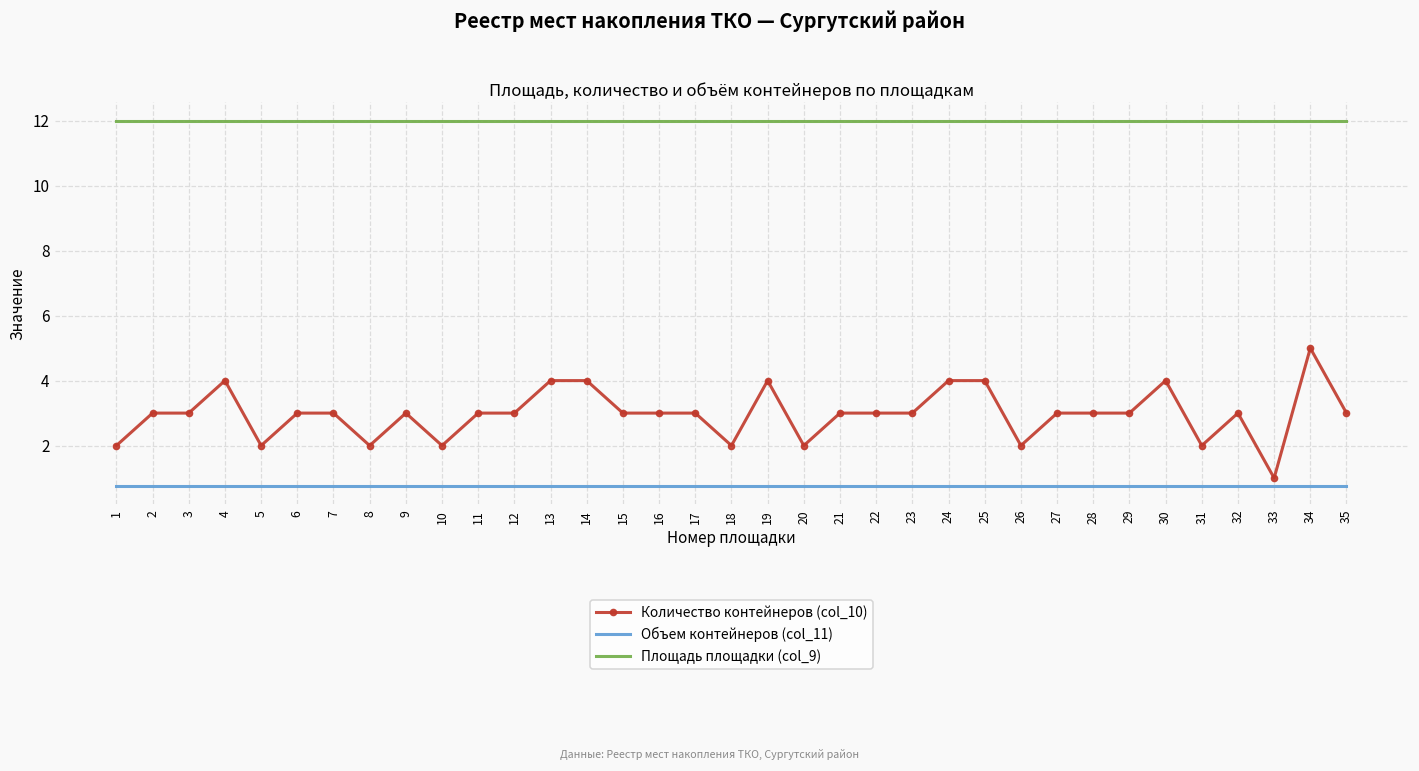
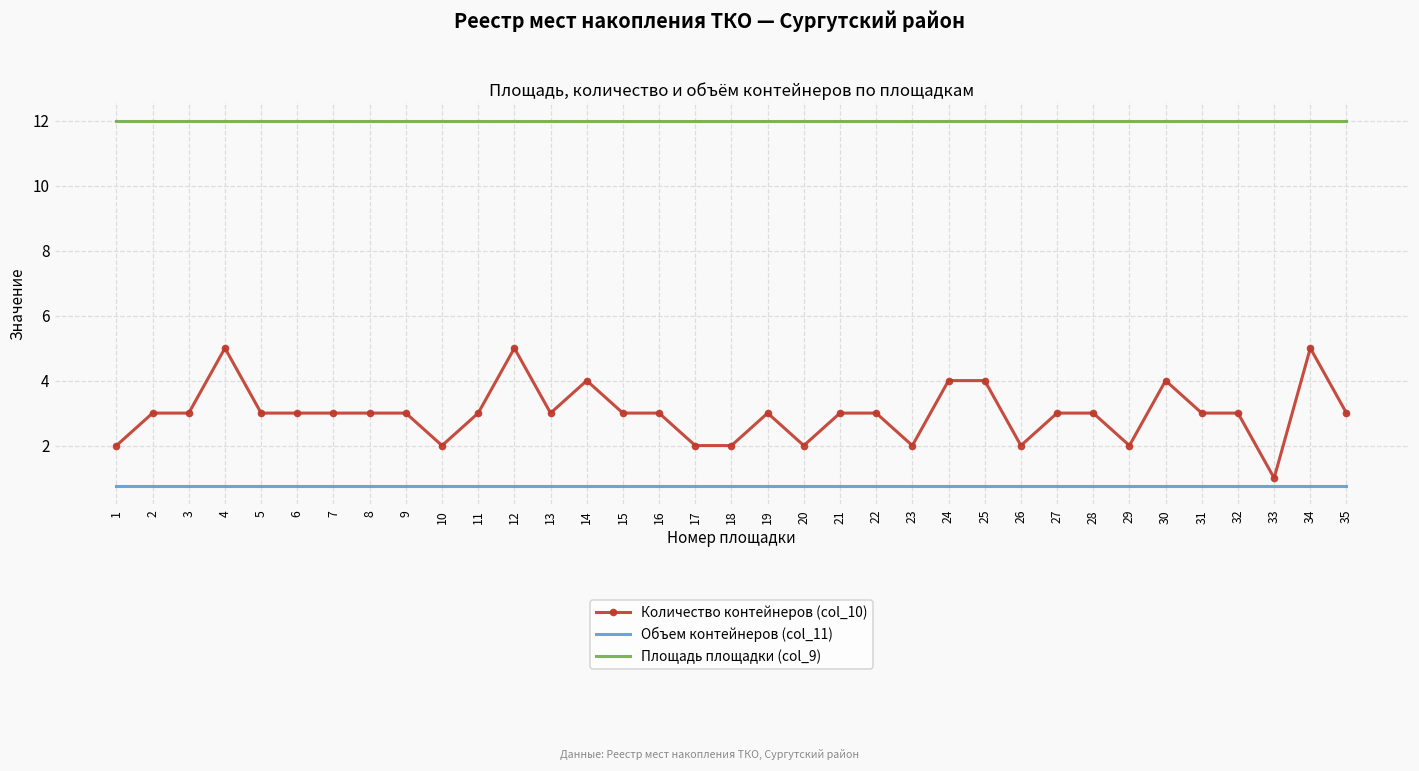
Количество контейнеров (col_10), 4: 4 -> 5
Количество контейнеров (col_10), 5: 2 -> 3
Количество контейнеров (col_10), 8: 2 -> 3
Количество контейнеров (col_10), 12: 3 -> 5
Количество контейнеров (col_10), 13: 4 -> 3
Количество контейнеров (col_10), 17: 3 -> 2
Количество контейнеров (col_10), 19: 4 -> 3
Количество контейнеров (col_10), 23: 3 -> 2
Количество контейнеров (col_10), 29: 3 -> 2
Количество контейнеров (col_10), 31: 2 -> 3
